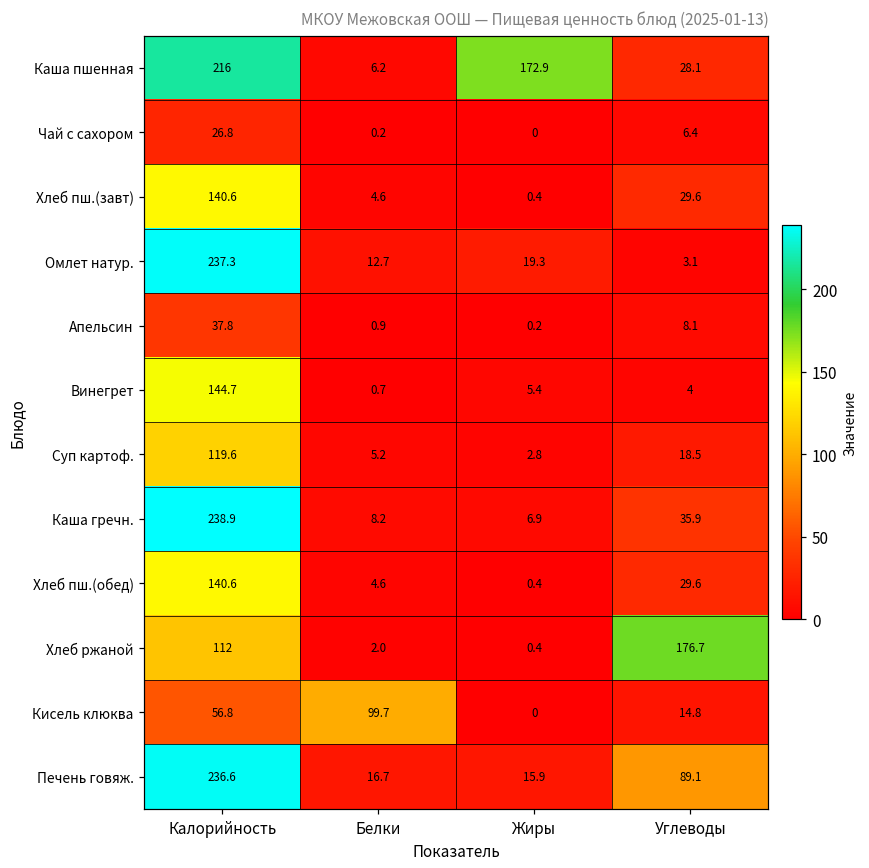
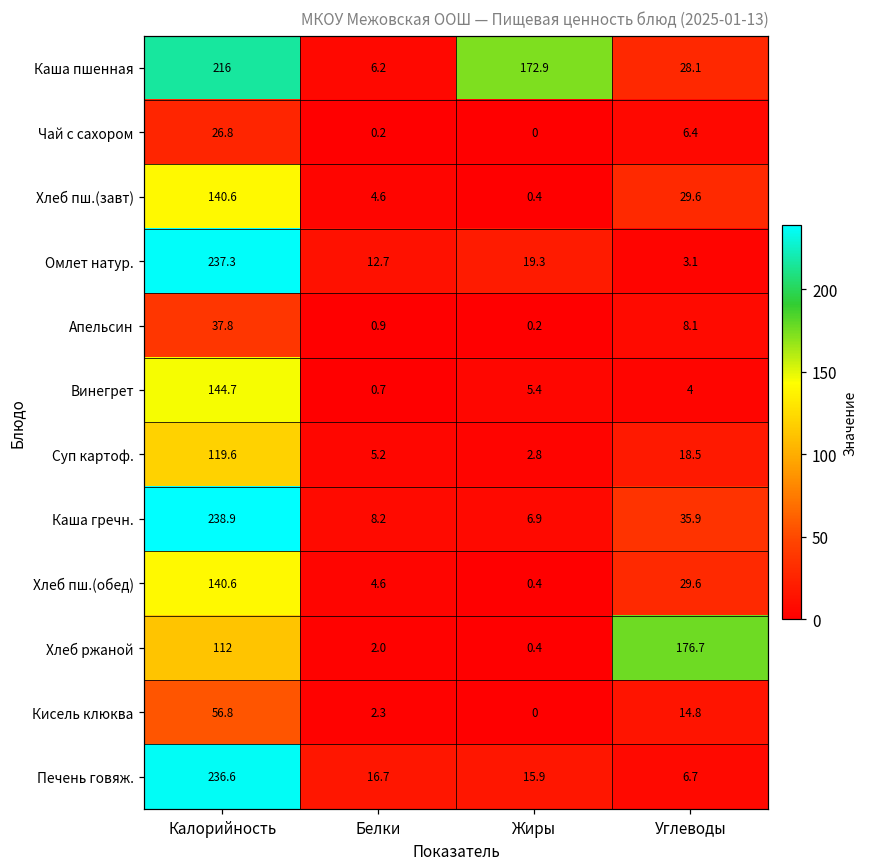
Кисель клюква, Белки: 99.7 -> 2.3
Печень говяж., Углеводы: 89.1 -> 6.7
